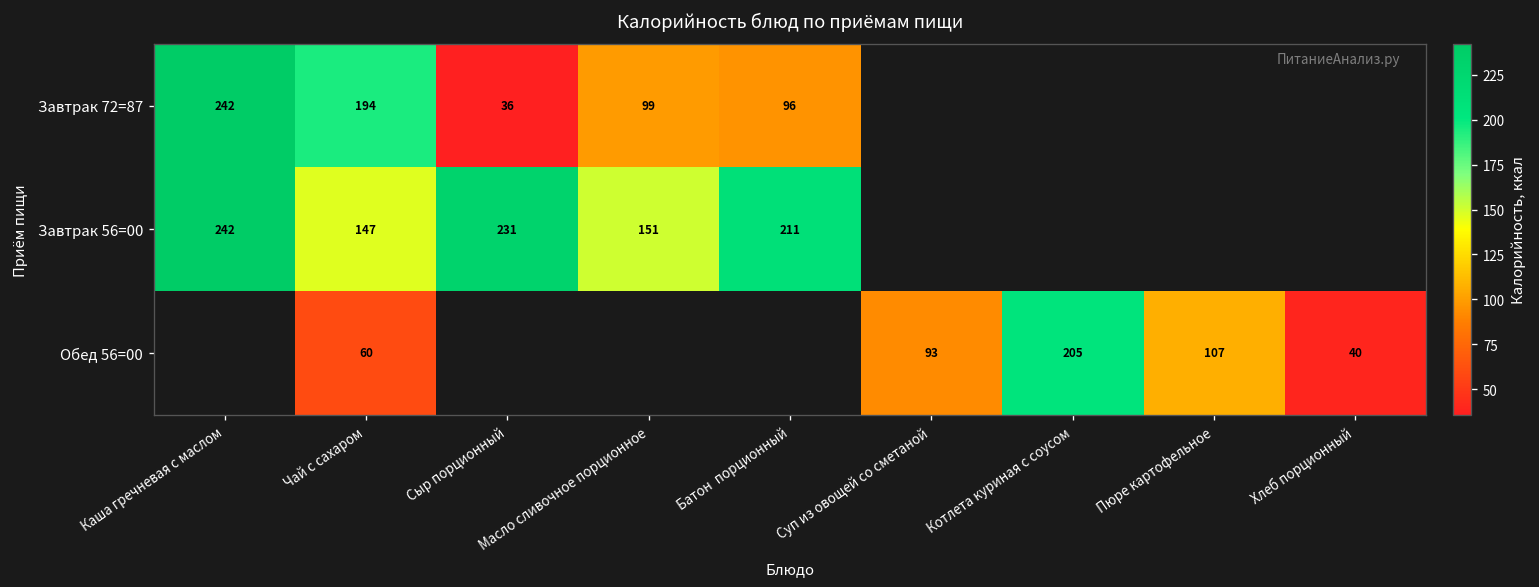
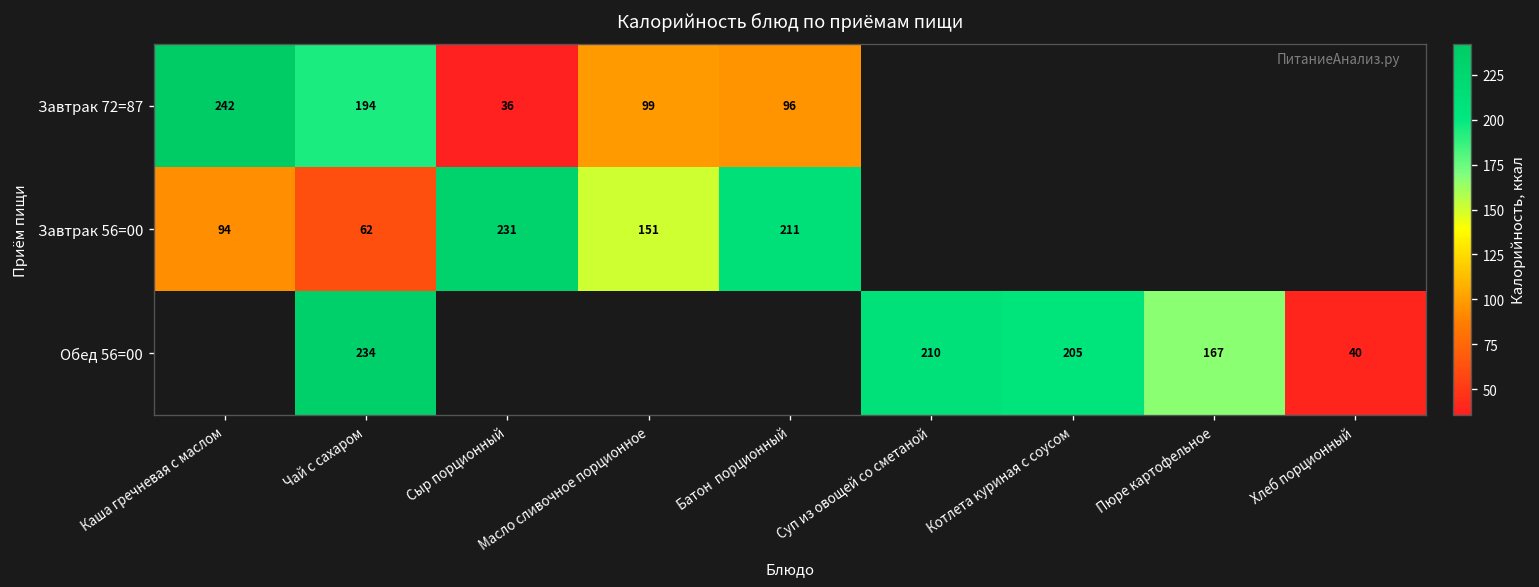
Завтрак 56=00, Каша гречневая с маслом: 242 -> 94
Завтрак 56=00, Чай с сахаром: 147 -> 62
Обед 56=00, Чай с сахаром: 60 -> 234
Обед 56=00, Суп из овощей со сметаной: 93 -> 210
Обед 56=00, Пюре картофельное: 107 -> 167
